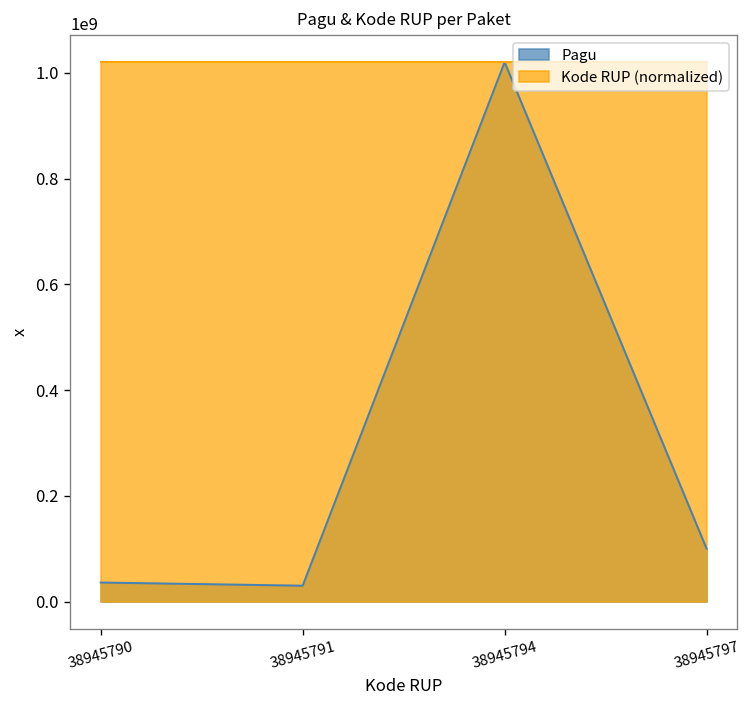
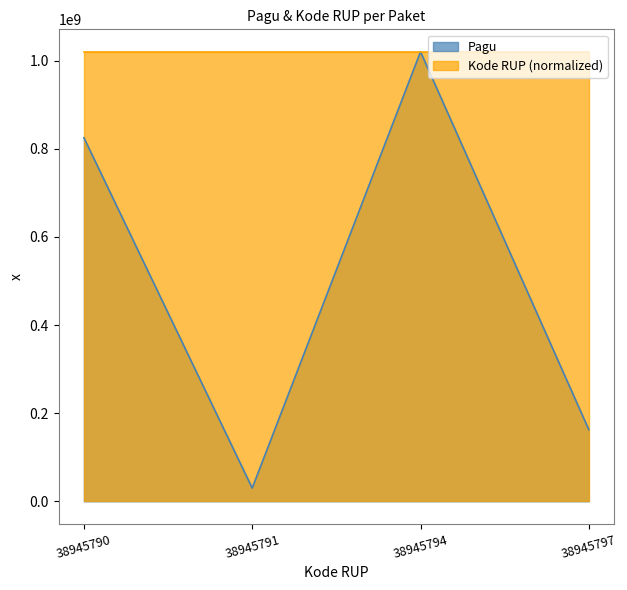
Pagu, 38945790: 40000000 -> 830000000
Pagu, 38945797: 100000000 -> 160000000
